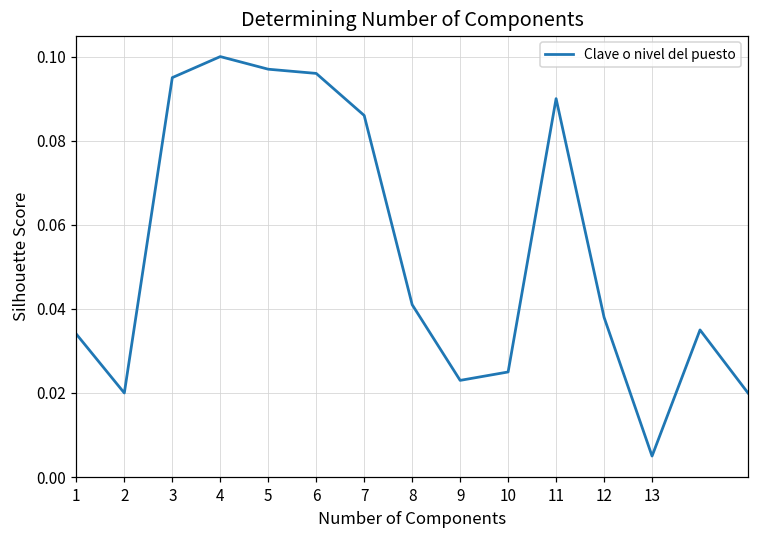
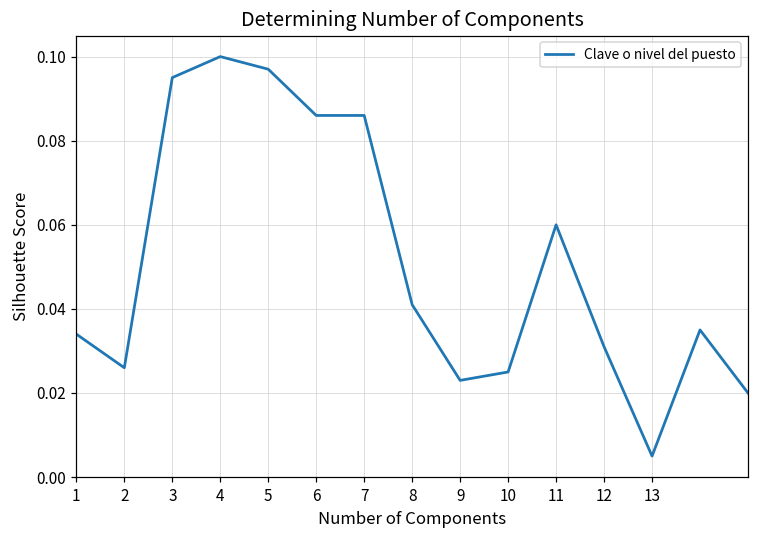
2: 0.020 -> 0.026
6: 0.096 -> 0.086
11: 0.09 -> 0.06
12: 0.038 -> 0.031
